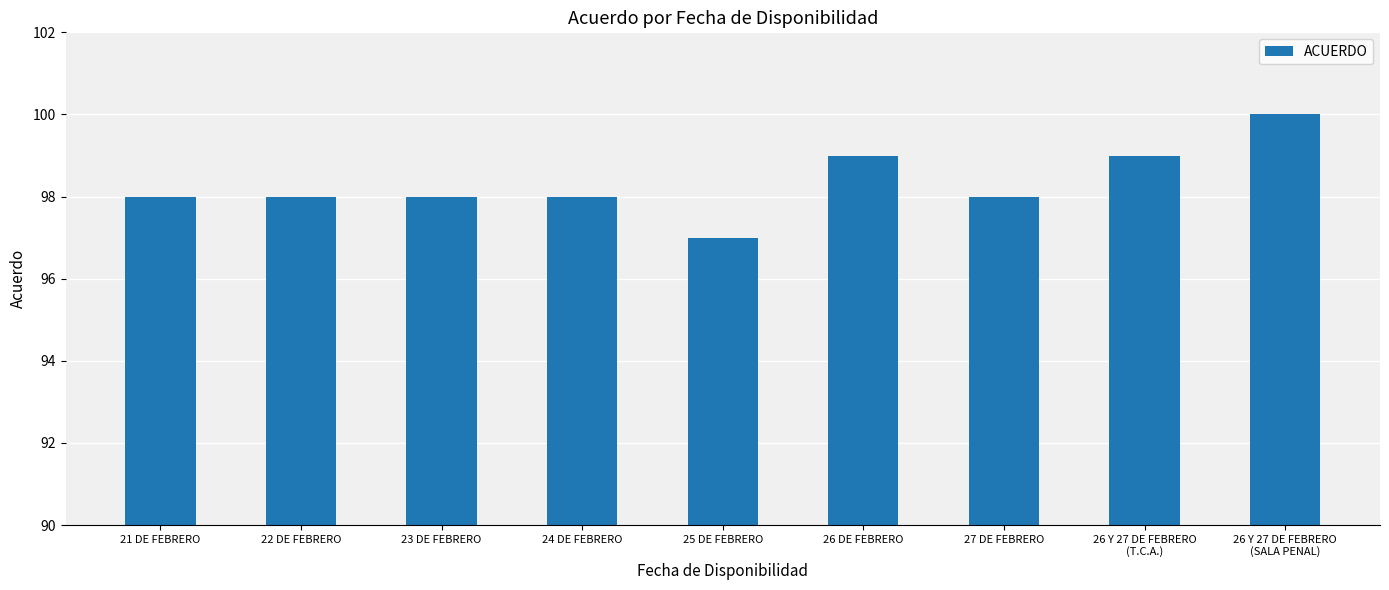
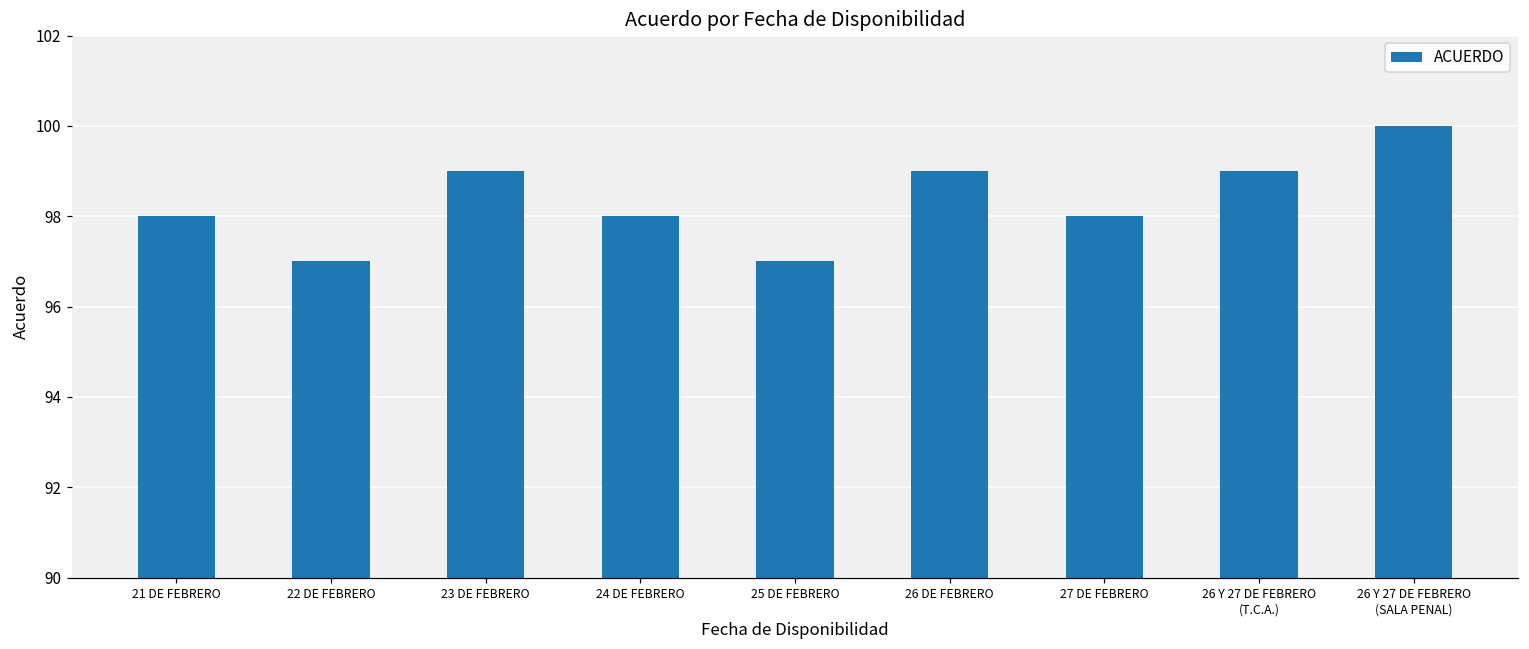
22 DE FEBRERO: 98 -> 97
23 DE FEBRERO: 98 -> 99
